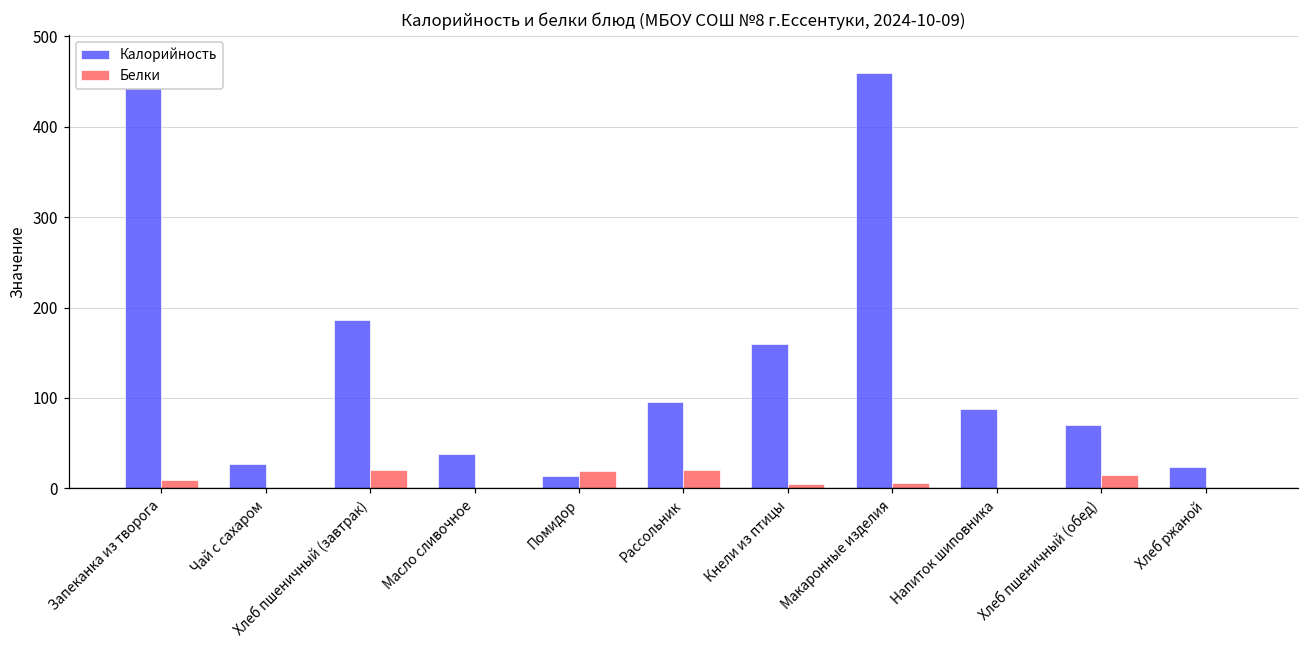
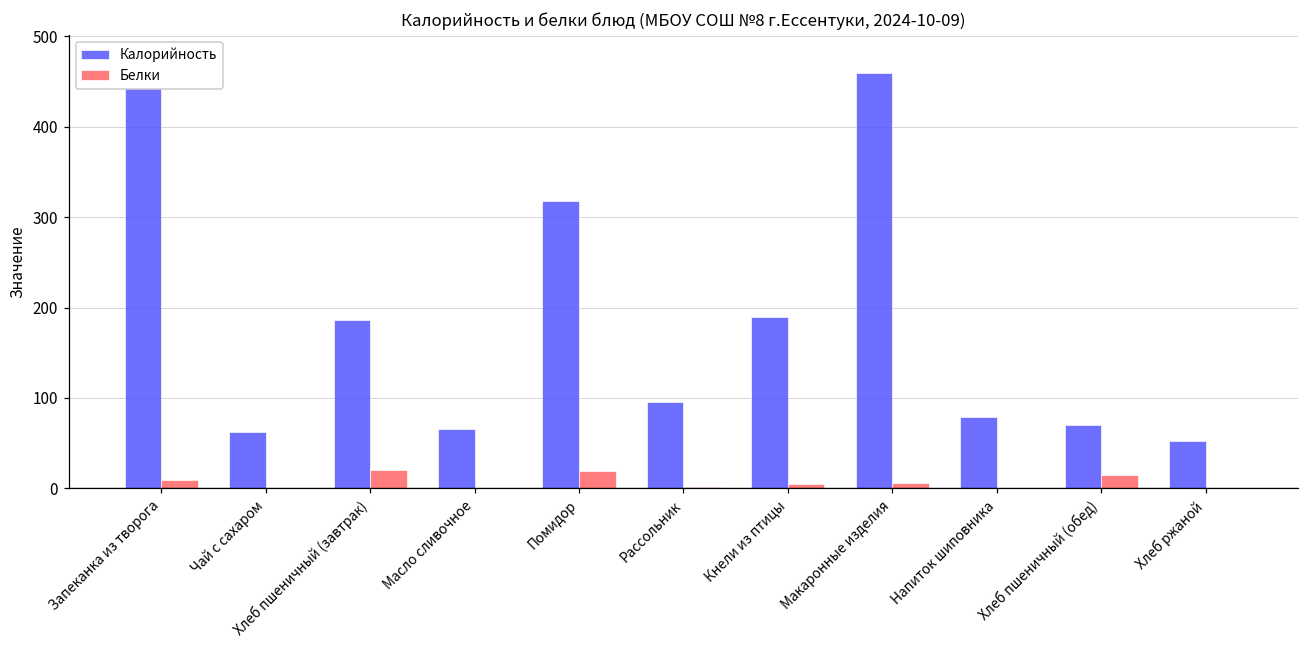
Калорийность, Чай с сахаром: 30 -> 60
Калорийность, Масло сливочное: 40 -> 70
Калорийность, Помидор: 10 -> 320
Белки, Рассольник: 20 -> 0
Калорийность, Кнели из птицы: 160 -> 190
Калорийность, Напиток шиповника: 90 -> 80
Калорийность, Хлеб ржаной: 20 -> 50
